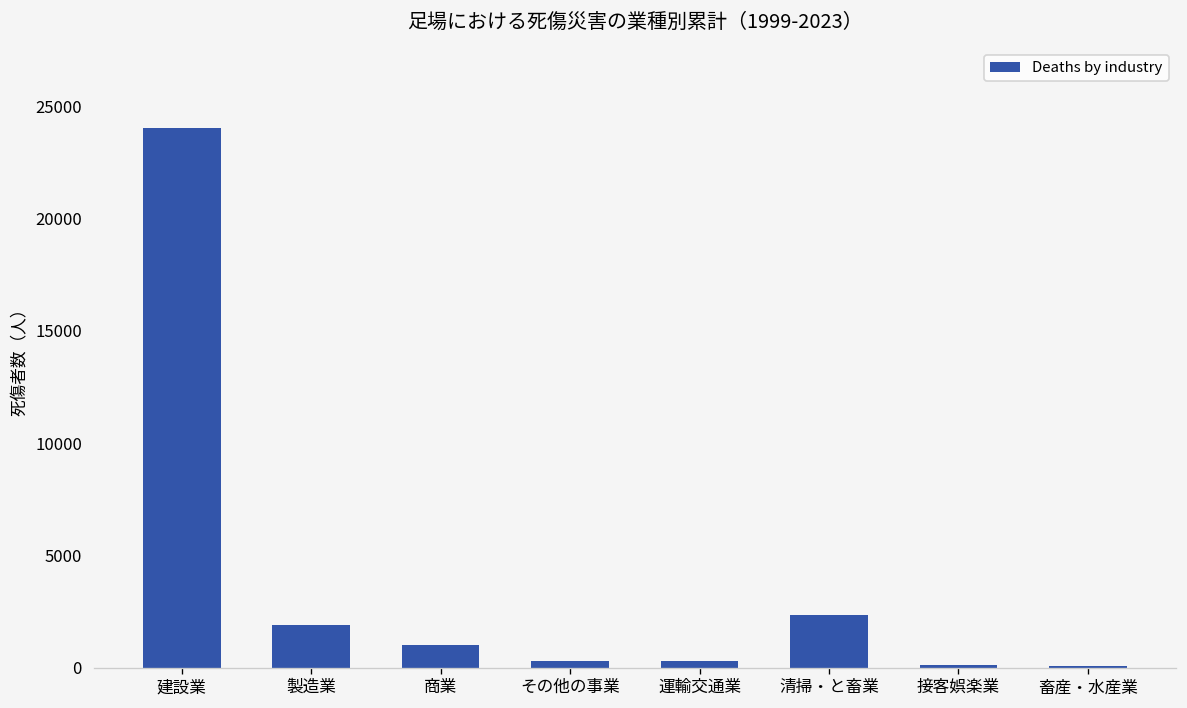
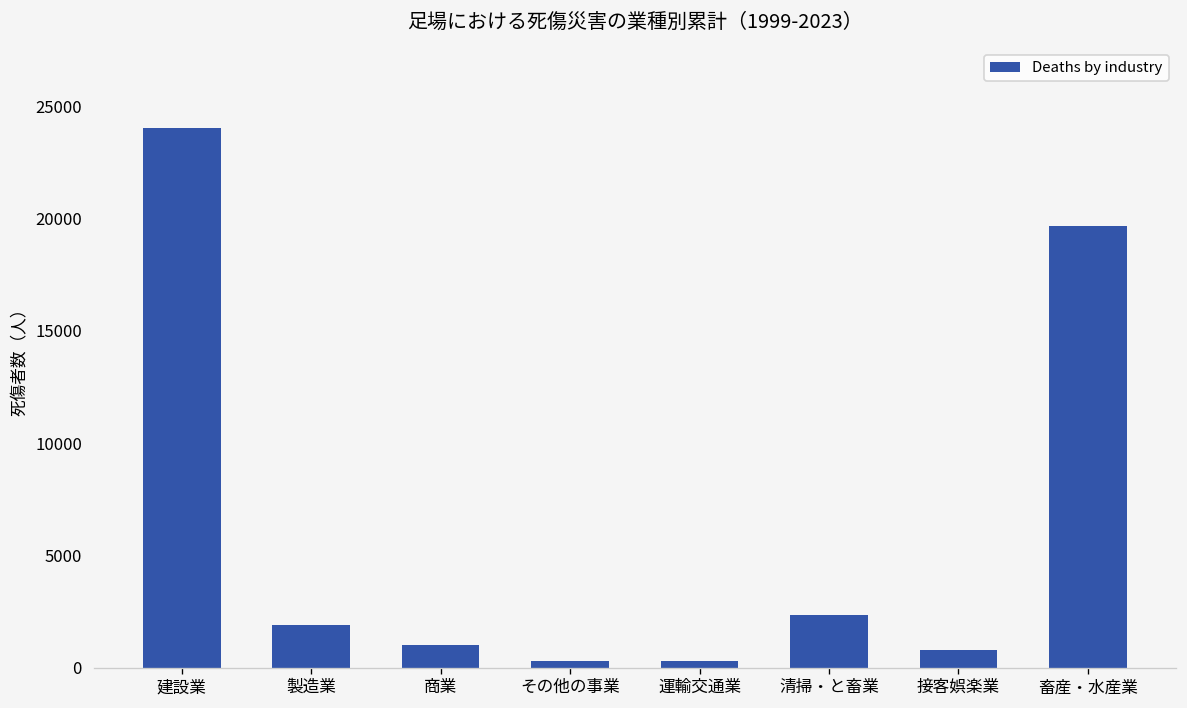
接客娯楽業: 100 -> 800
畜産・水産業: 100 -> 19700
